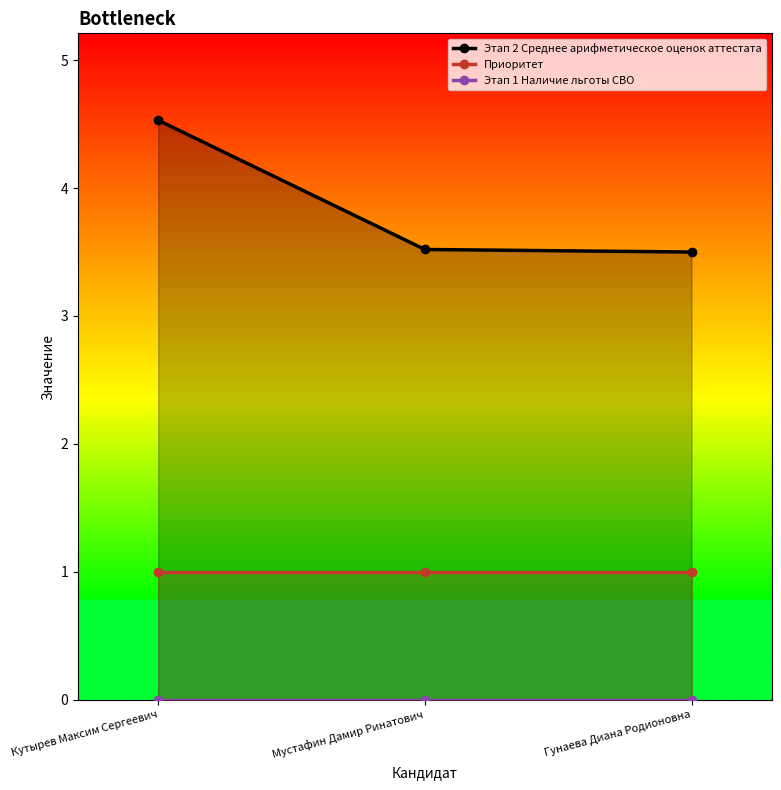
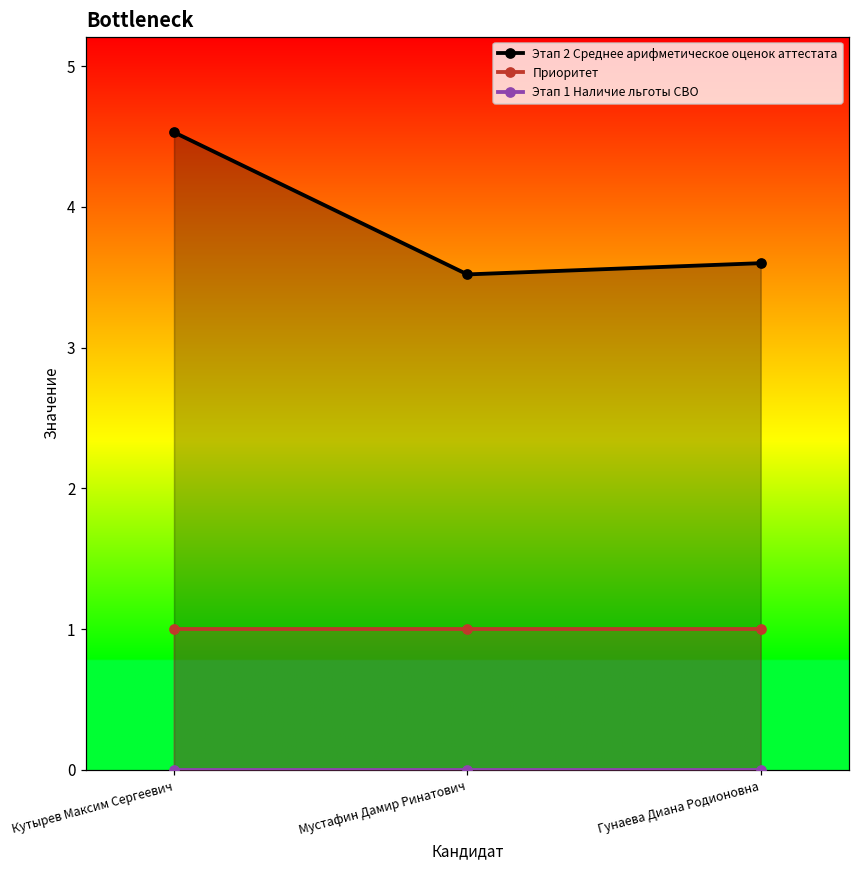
Этап 2 Среднее арифметическое оценок аттестата, Гунаева Диана Родионовна: 3.5 -> 3.6
